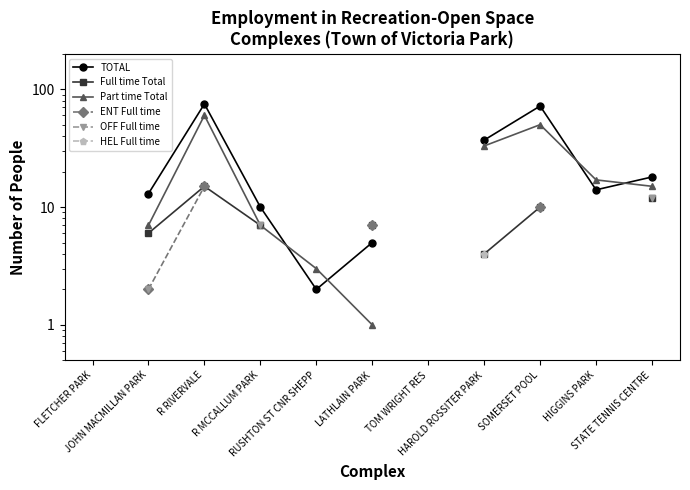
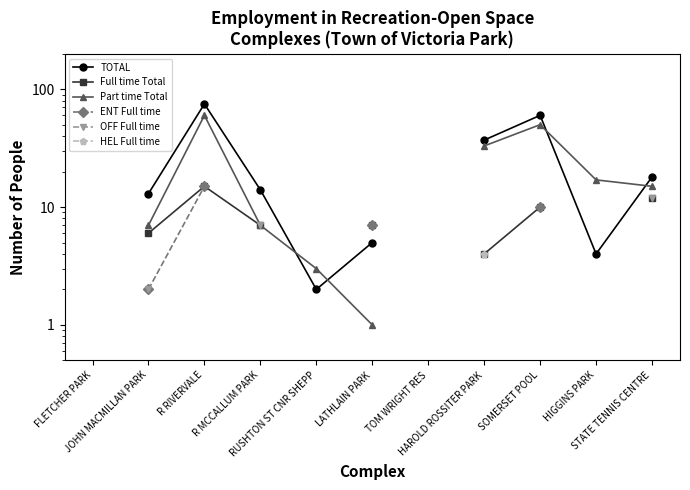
TOTAL, R MCCALLUM PARK: 10 -> 14
TOTAL, SOMERSET POOL: 70 -> 60
TOTAL, HIGGINS PARK: 14 -> 4
